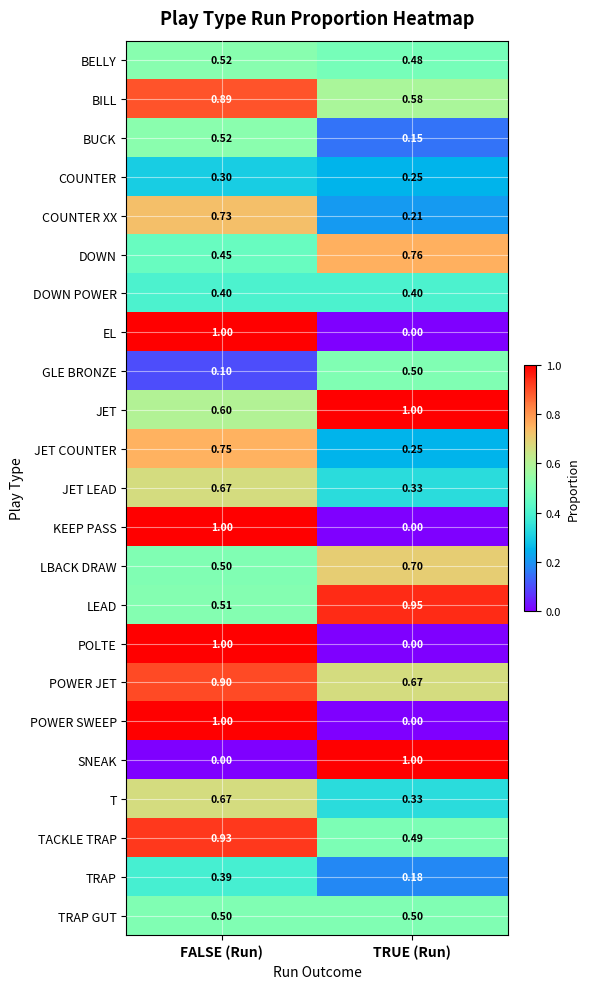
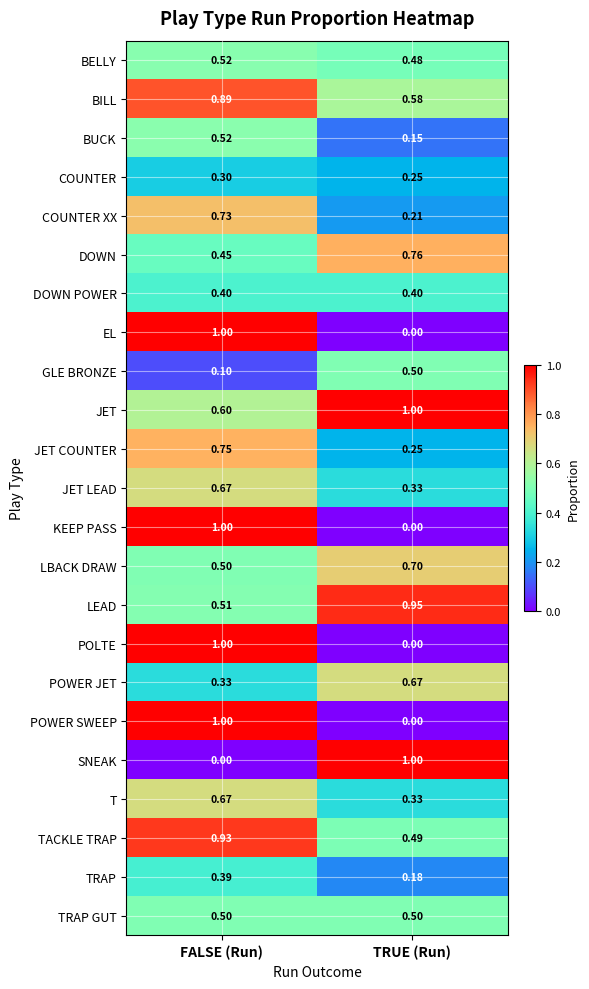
POWER JET, FALSE (Run): 0.90 -> 0.33
